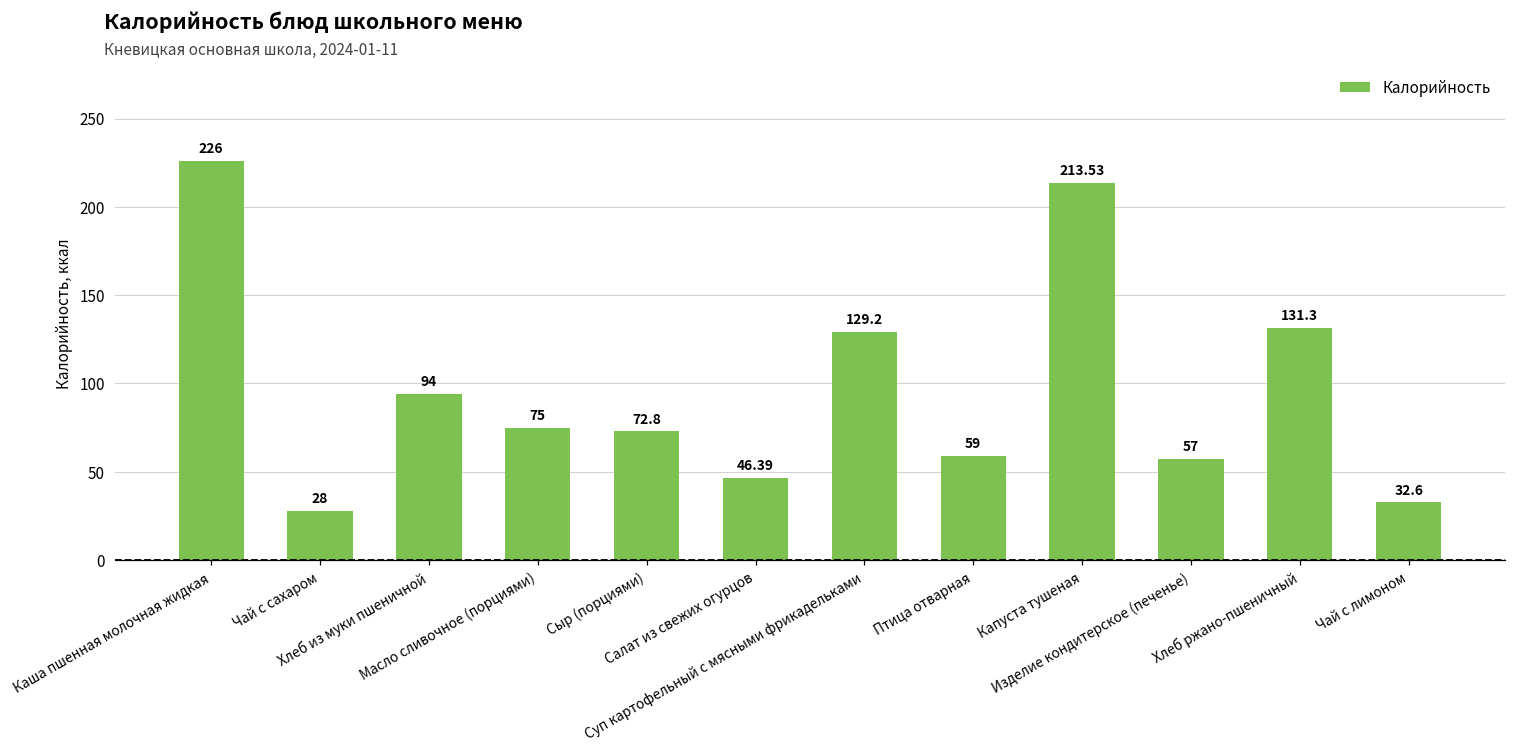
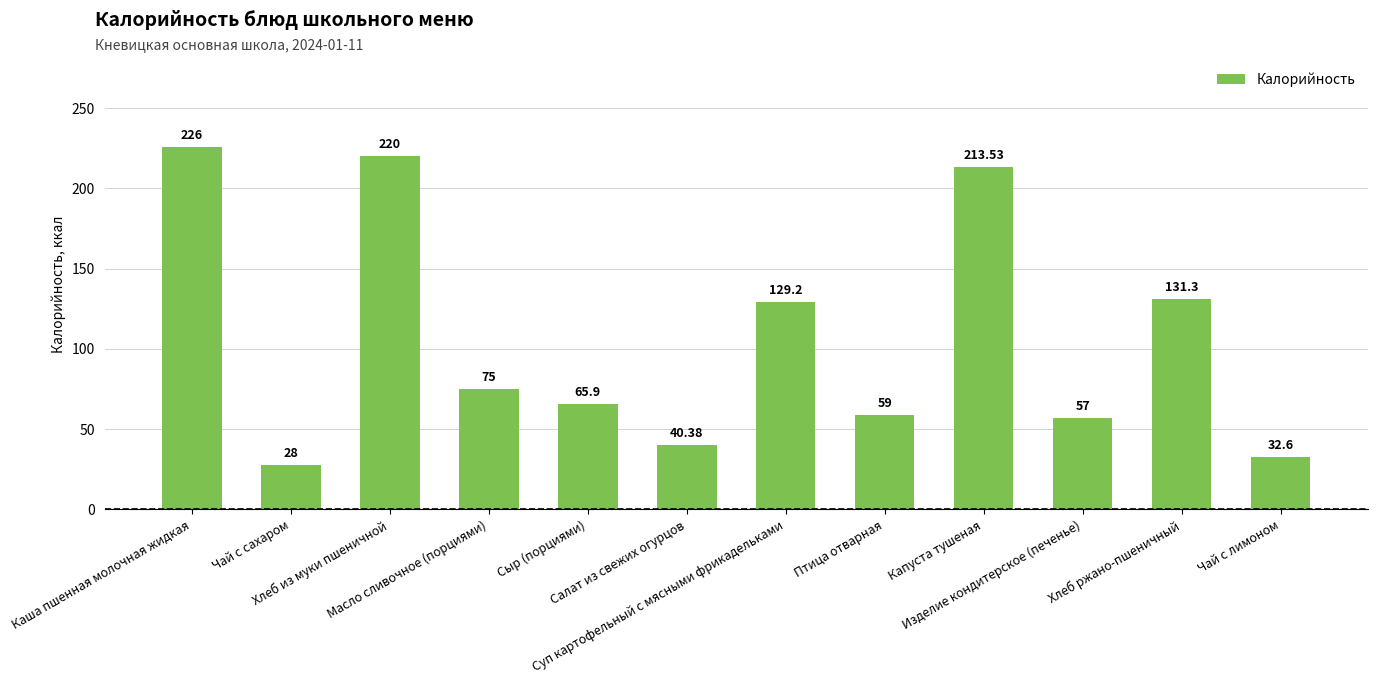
Хлеб из муки пшеничной: 94 -> 220
Сыр (порциями): 72.8 -> 65.9
Салат из свежих огурцов: 46.39 -> 40.38
